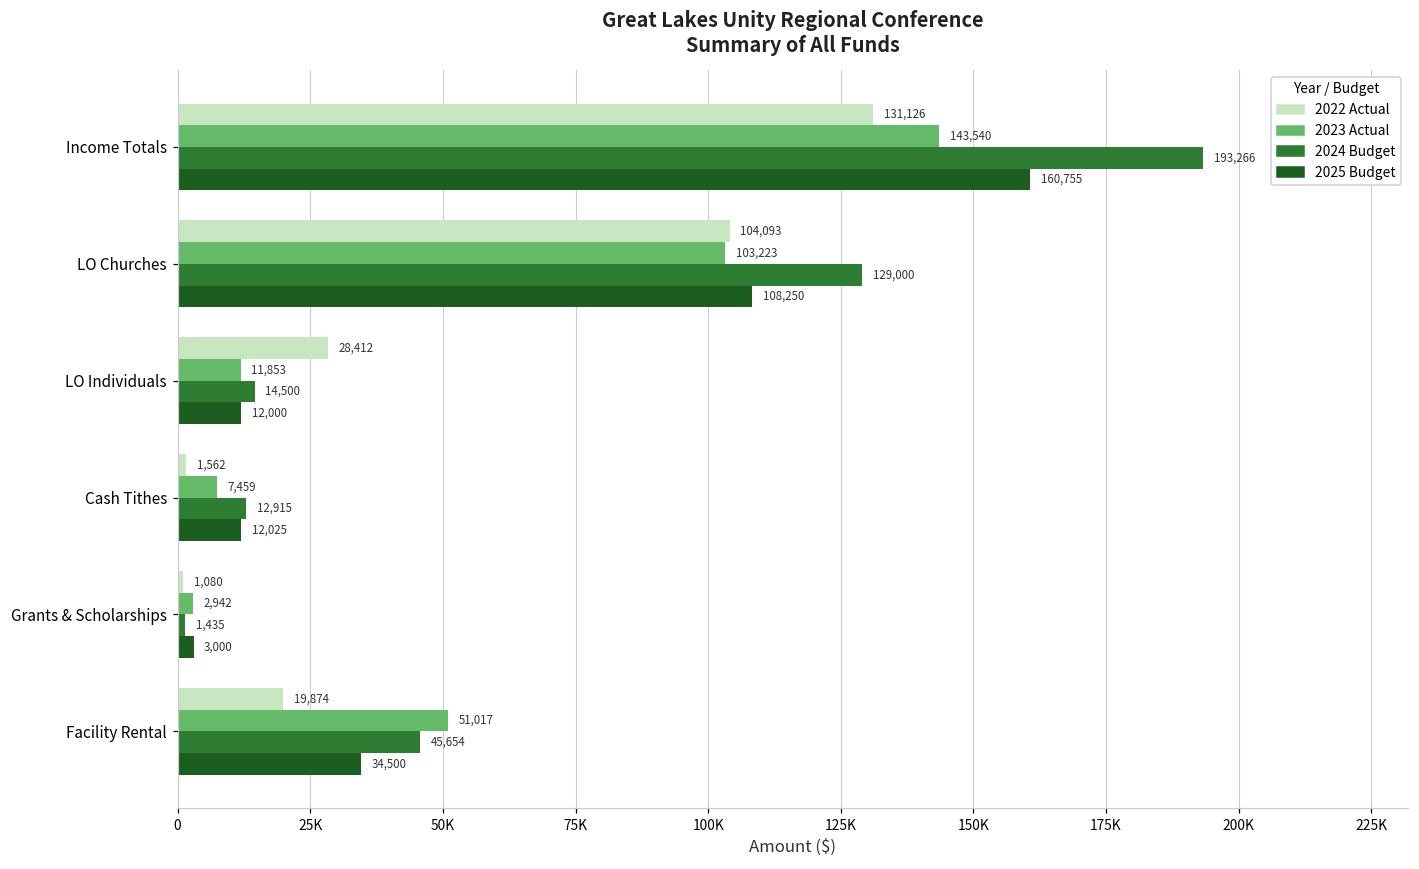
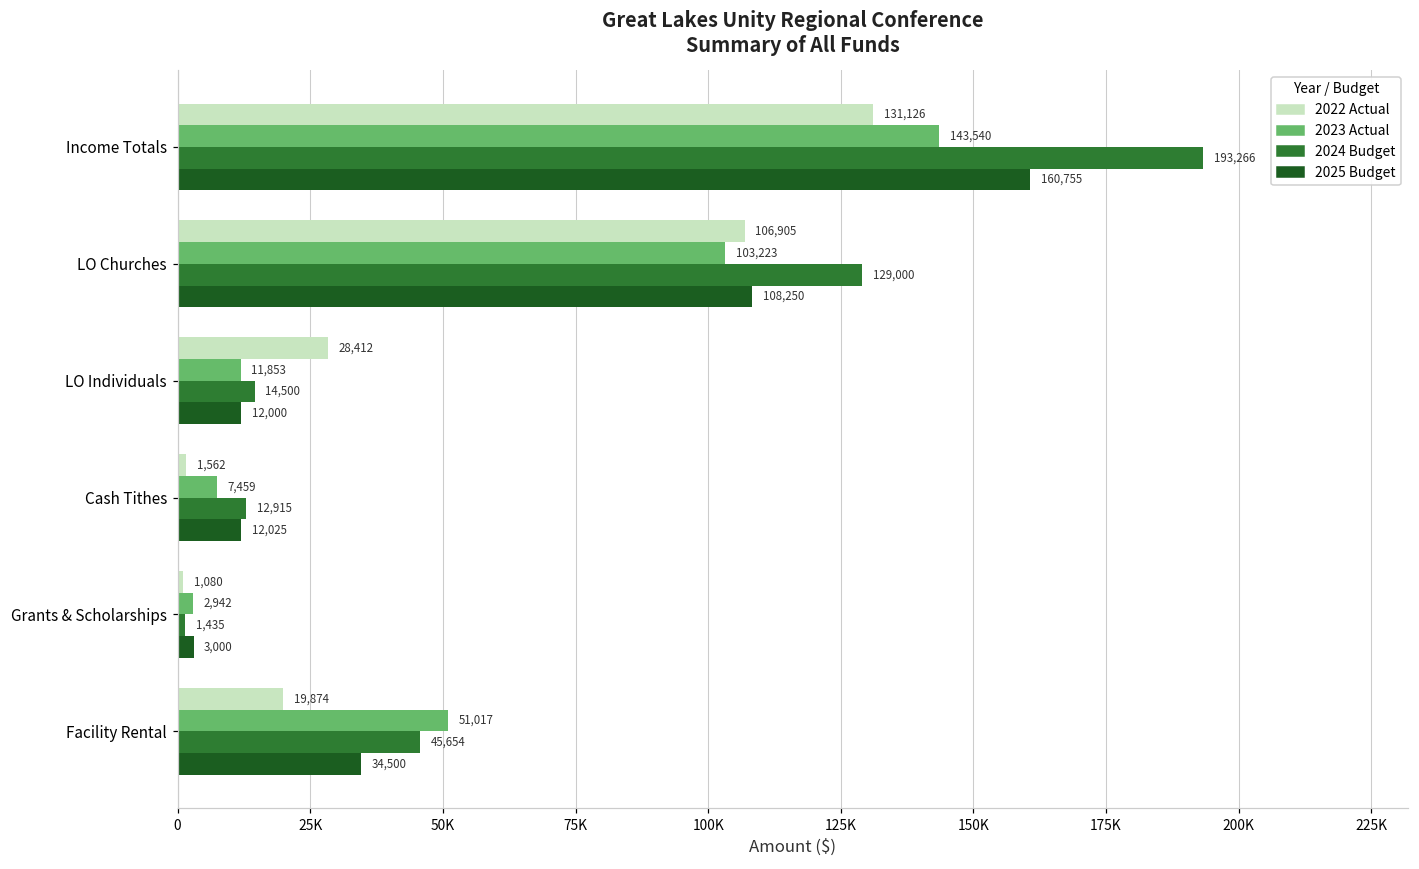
2022 Actual, LO Churches: 104,093 -> 106,905
